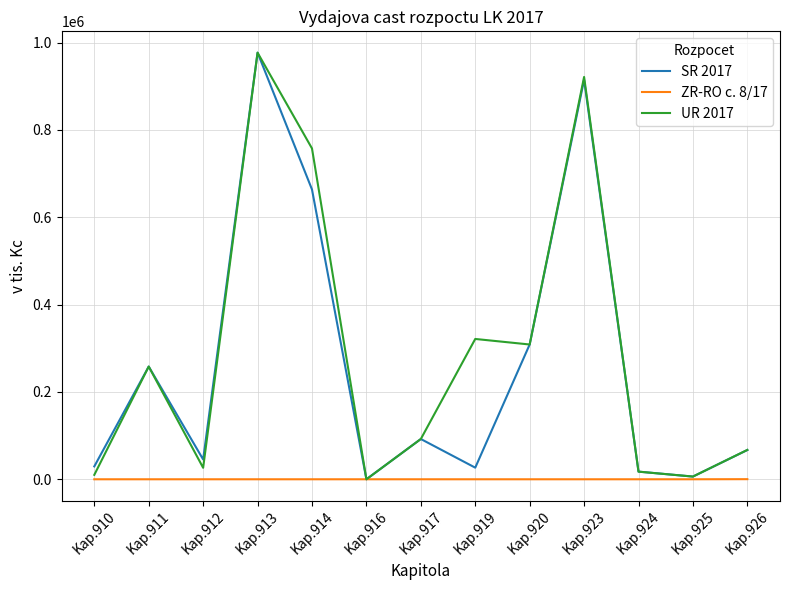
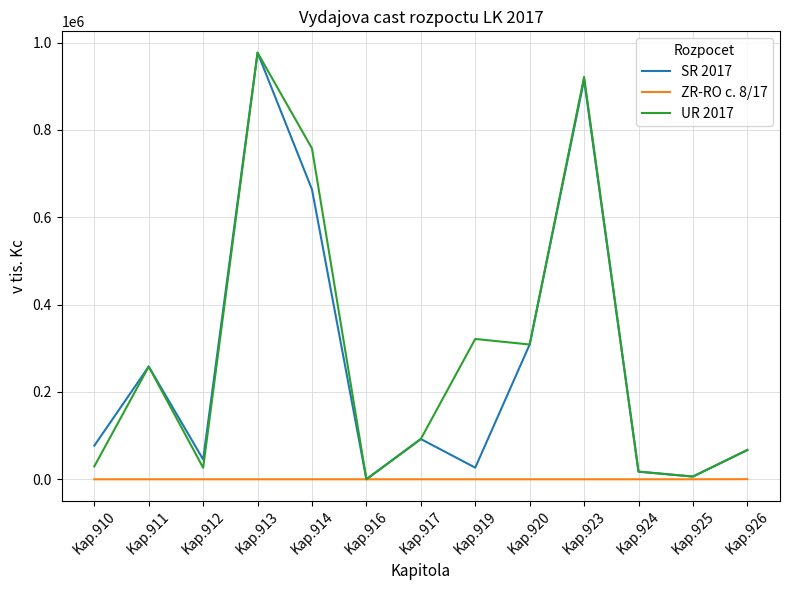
SR 2017, Kap.910: 30000 -> 80000
UR 2017, Kap.910: 10000 -> 30000
